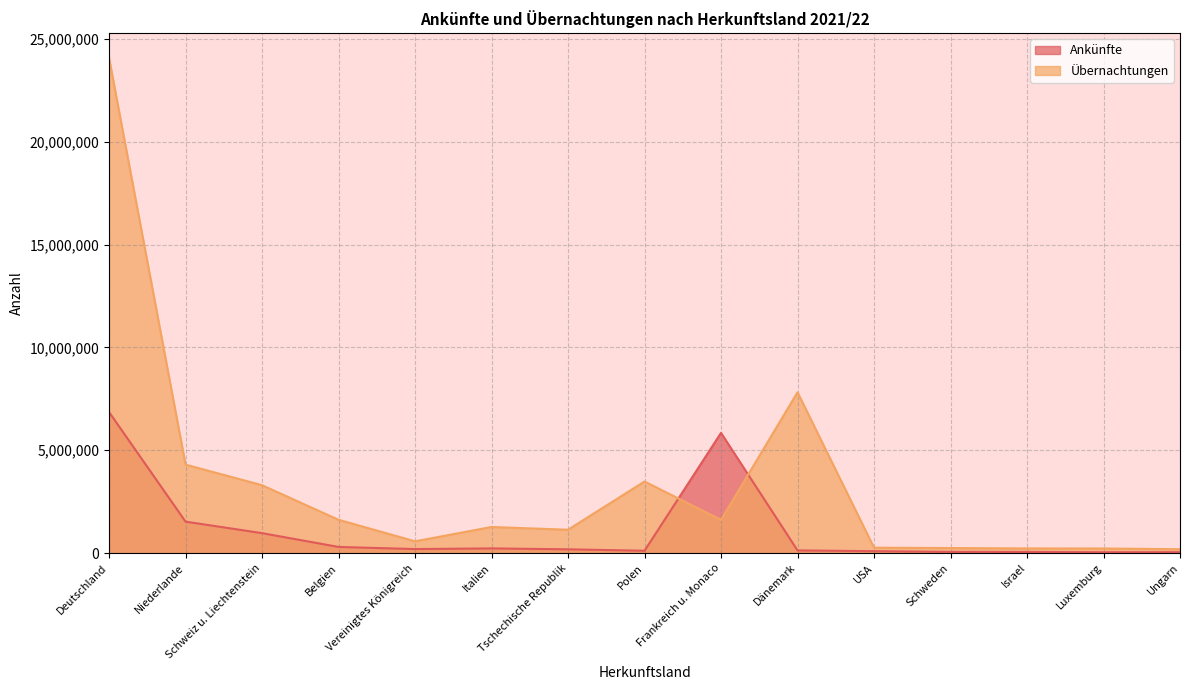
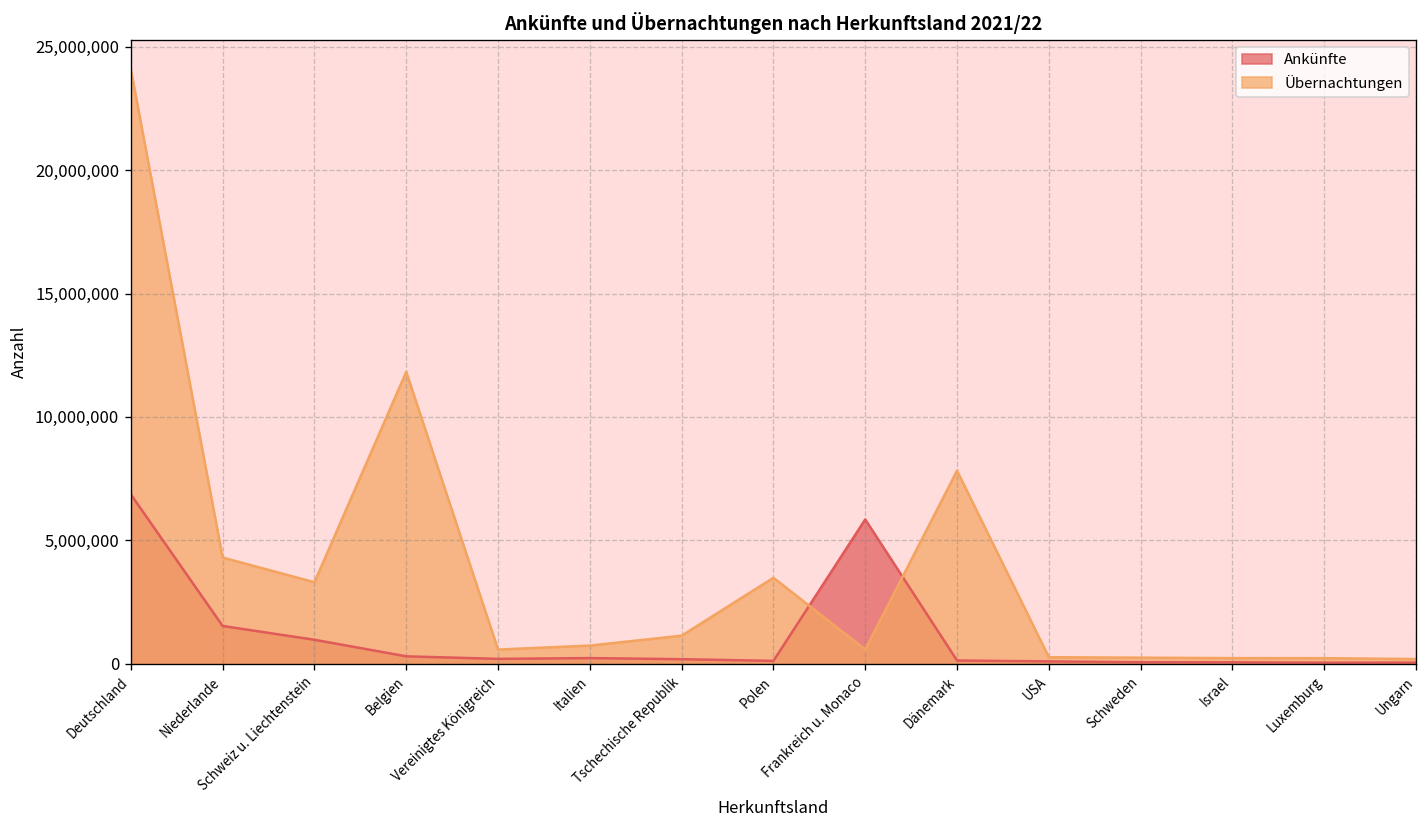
Übernachtungen, Belgien: 1,600,000 -> 11,800,000
Übernachtungen, Italien: 1,300,000 -> 700,000
Übernachtungen, Frankreich u. Monaco: 1,600,000 -> 600,000
